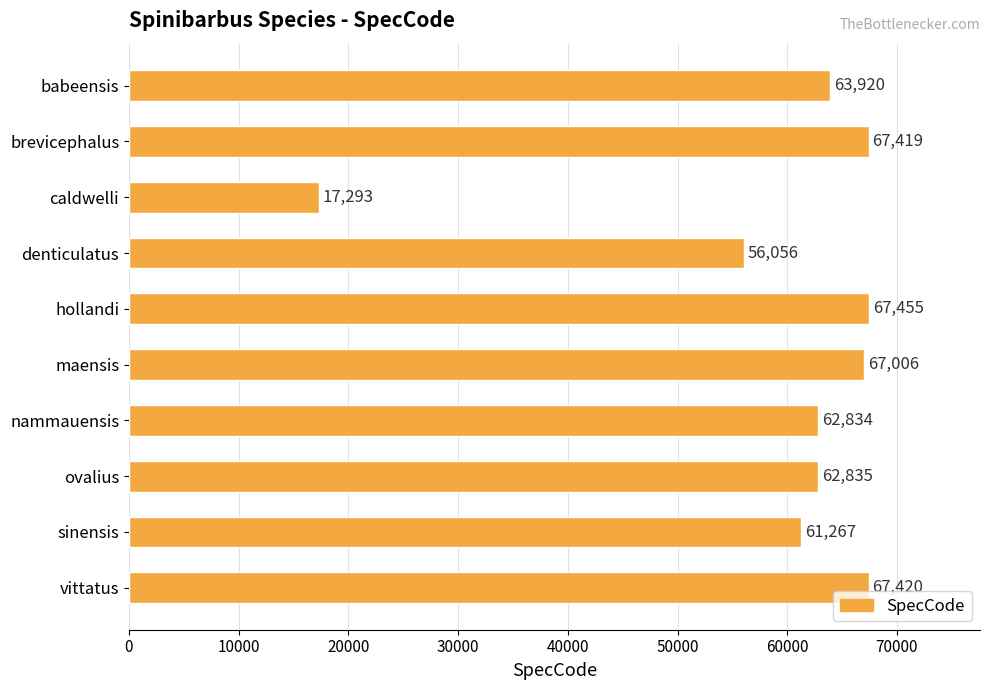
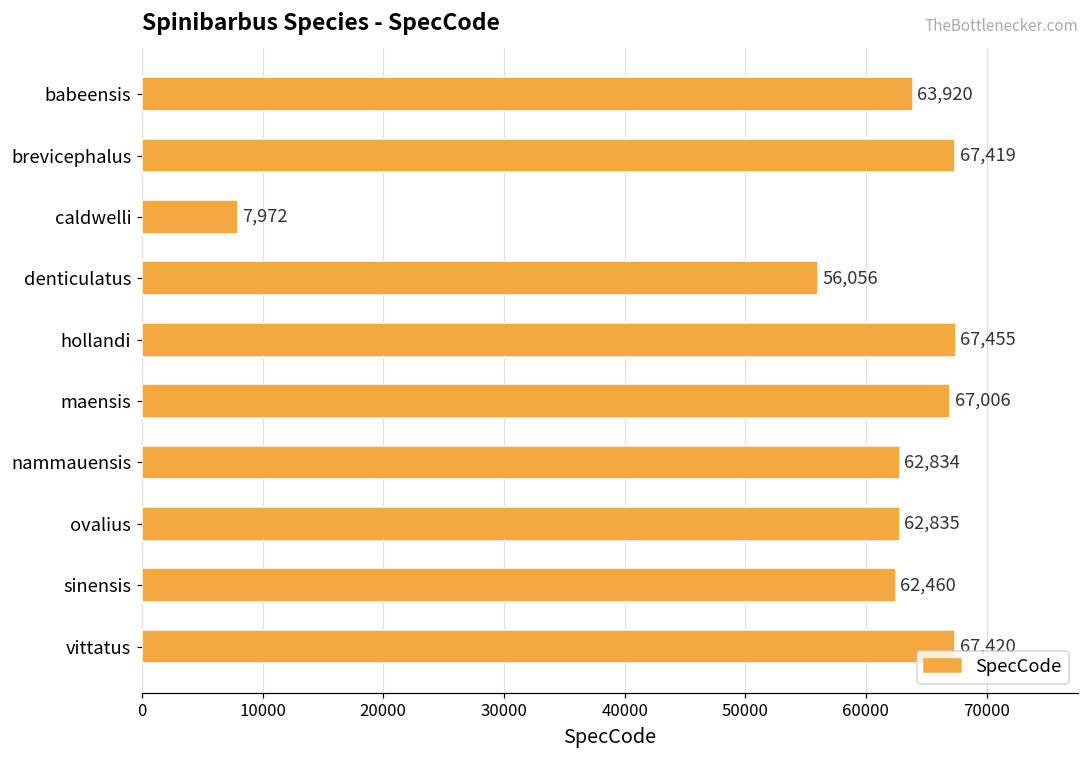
caldwelli: 17,293 -> 7,972
sinensis: 61,267 -> 62,460
